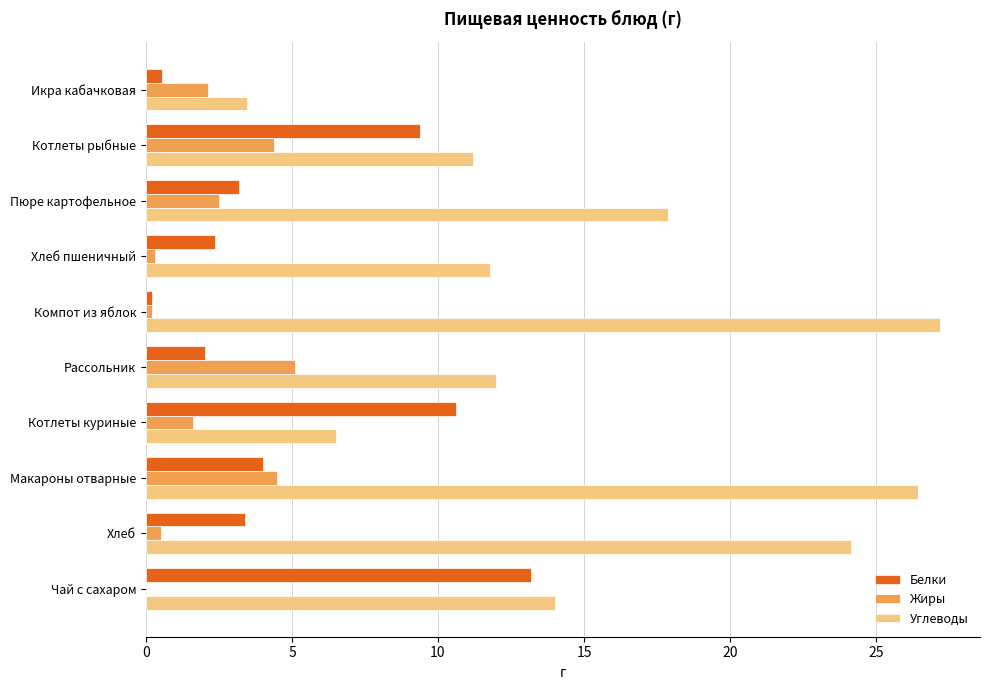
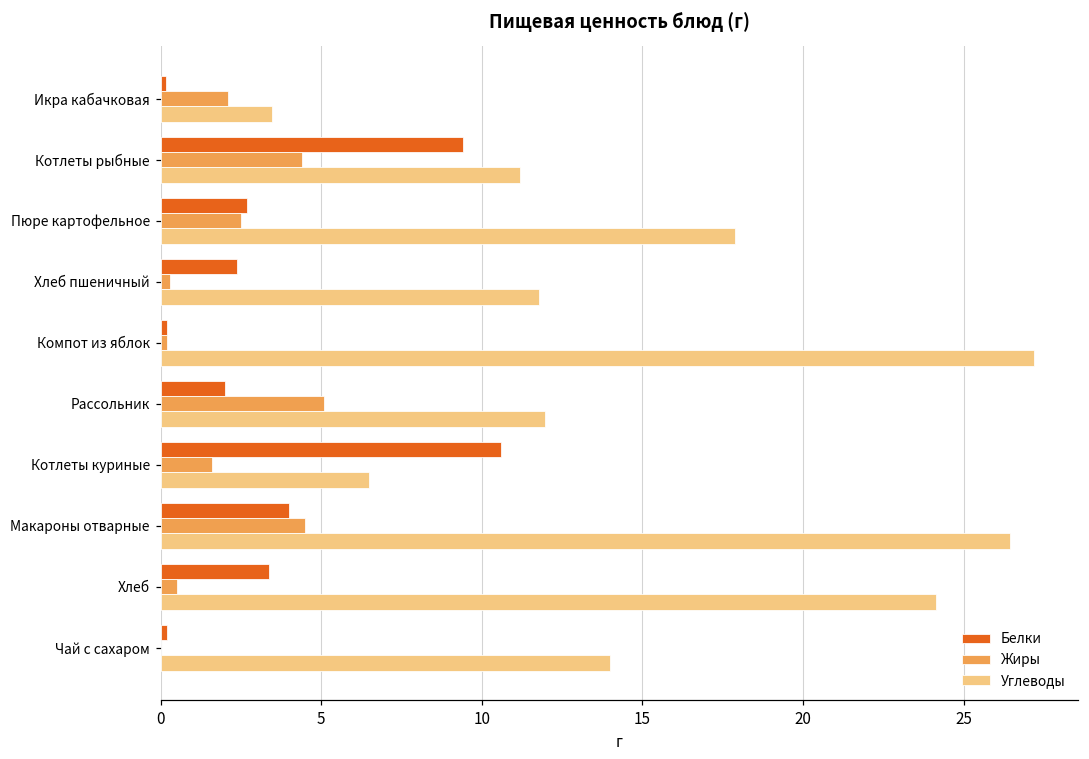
Белки, Икра кабачковая: 0.5 -> 0.2
Белки, Пюре картофельное: 3.2 -> 2.7
Белки, Чай с сахаром: 13.2 -> 0.2
